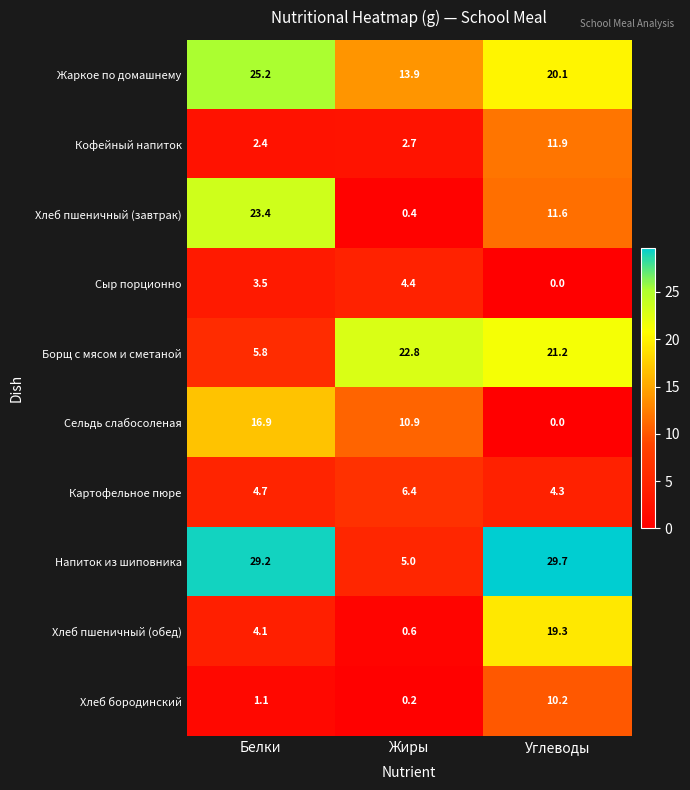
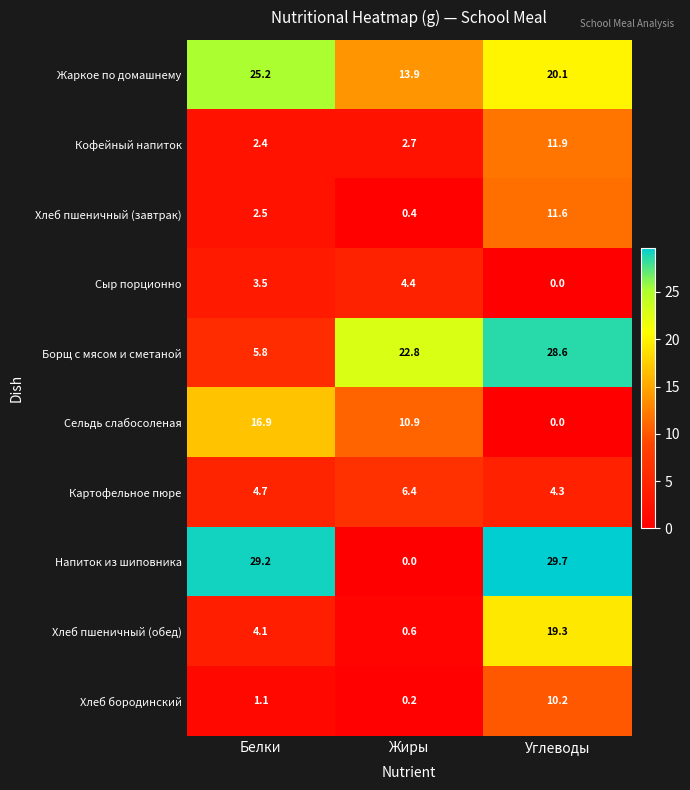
Хлеб пшеничный (завтрак), Белки: 23.4 -> 2.5
Борщ с мясом и сметаной, Углеводы: 21.2 -> 28.6
Напиток из шиповника, Жиры: 5.0 -> 0.0
